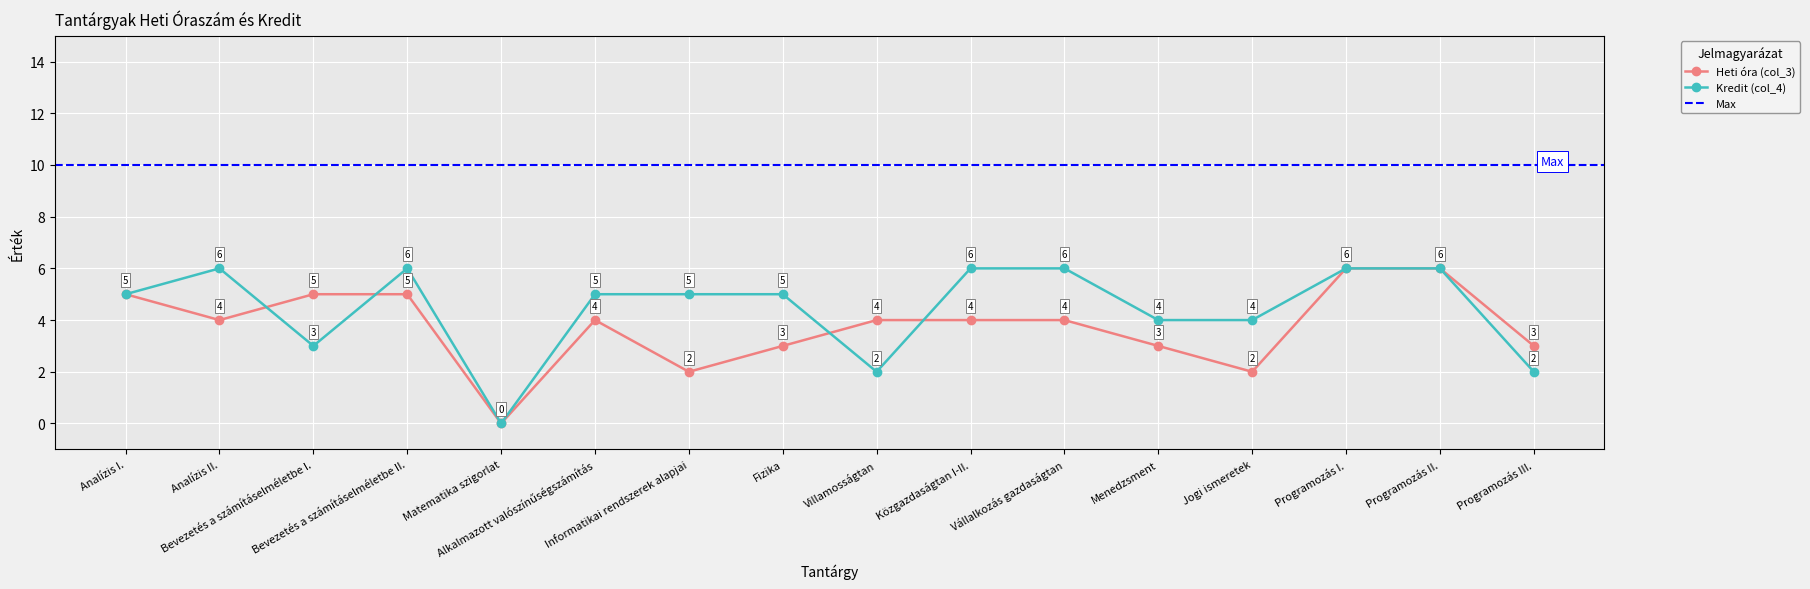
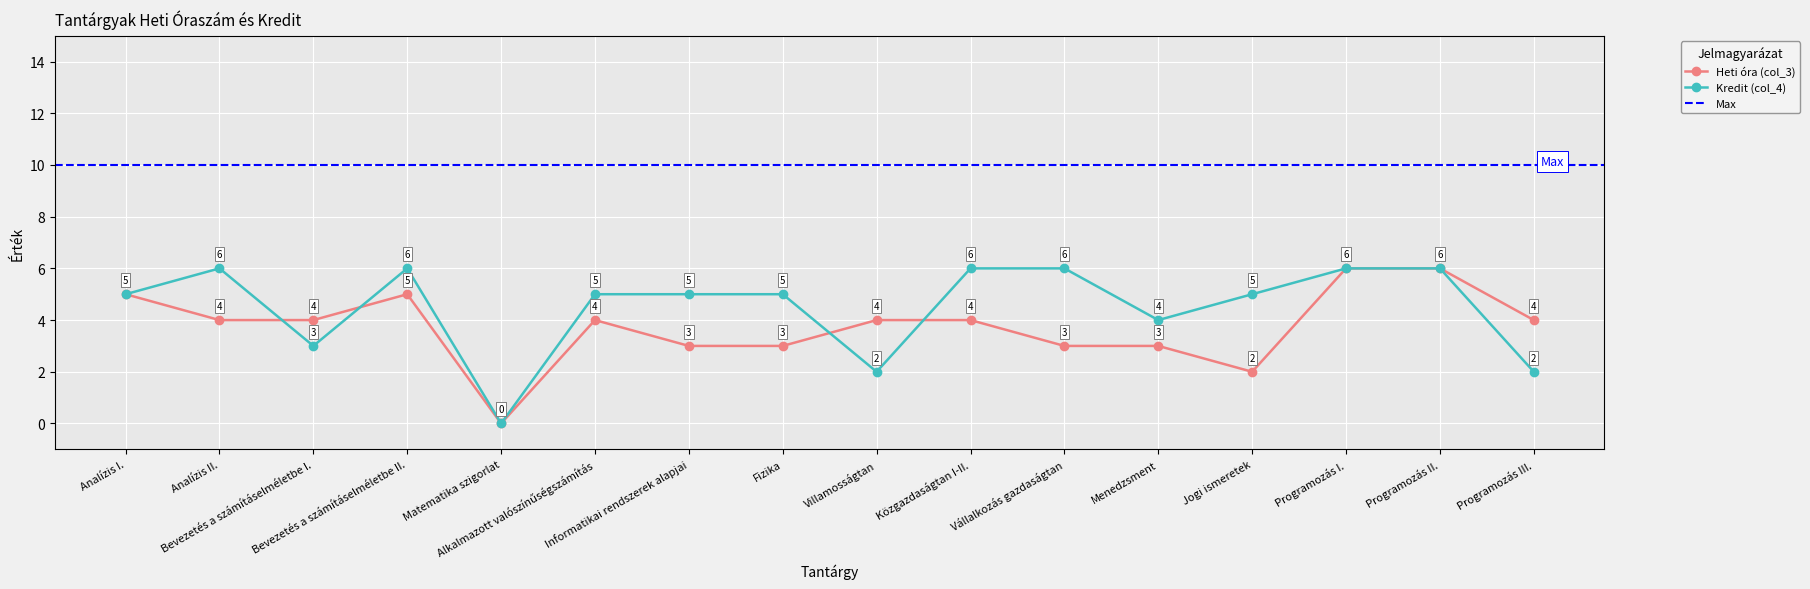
Heti óra (col_3), Bevezetés a számításelméletbe I.: 5 -> 4
Heti óra (col_3), Informatikai rendszerek alapjai: 2 -> 3
Heti óra (col_3), Vállalkozás gazdaságtan: 4 -> 3
Kredit (col_4), Jogi ismeretek: 4 -> 5
Heti óra (col_3), Programozás III.: 3 -> 4
